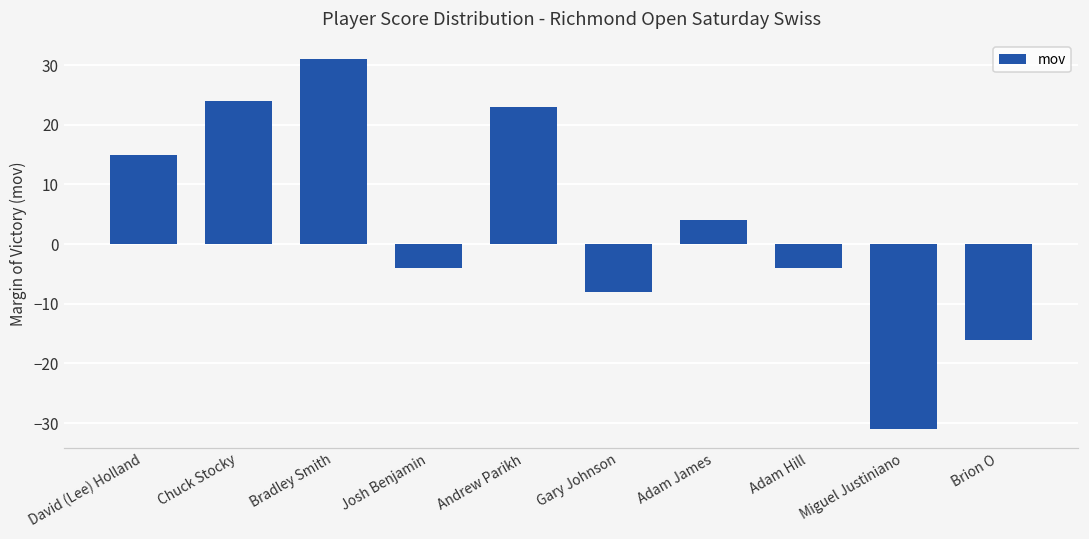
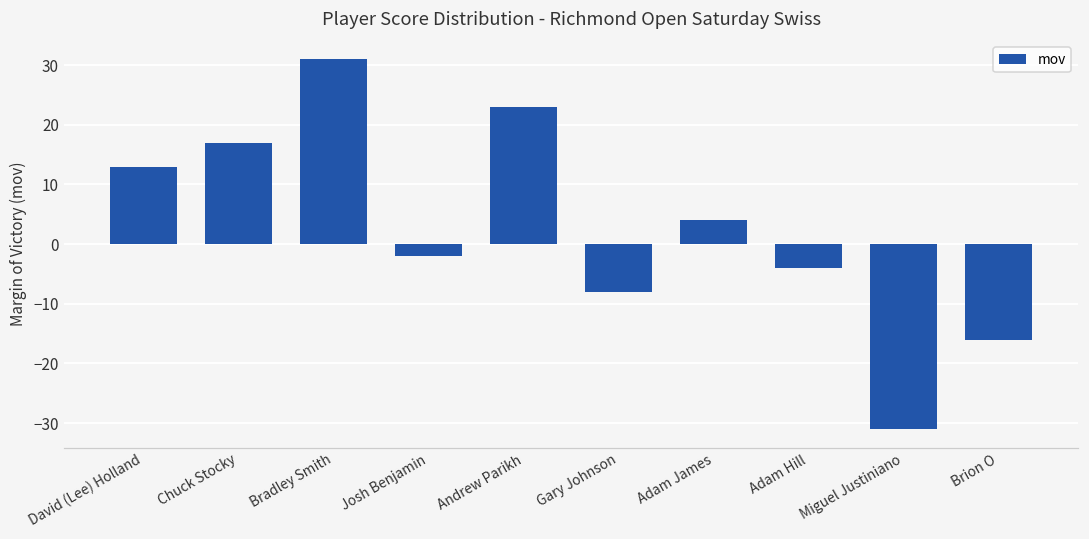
David (Lee) Holland: 15 -> 13
Chuck Stocky: 24 -> 17
Josh Benjamin: -4 -> -2
